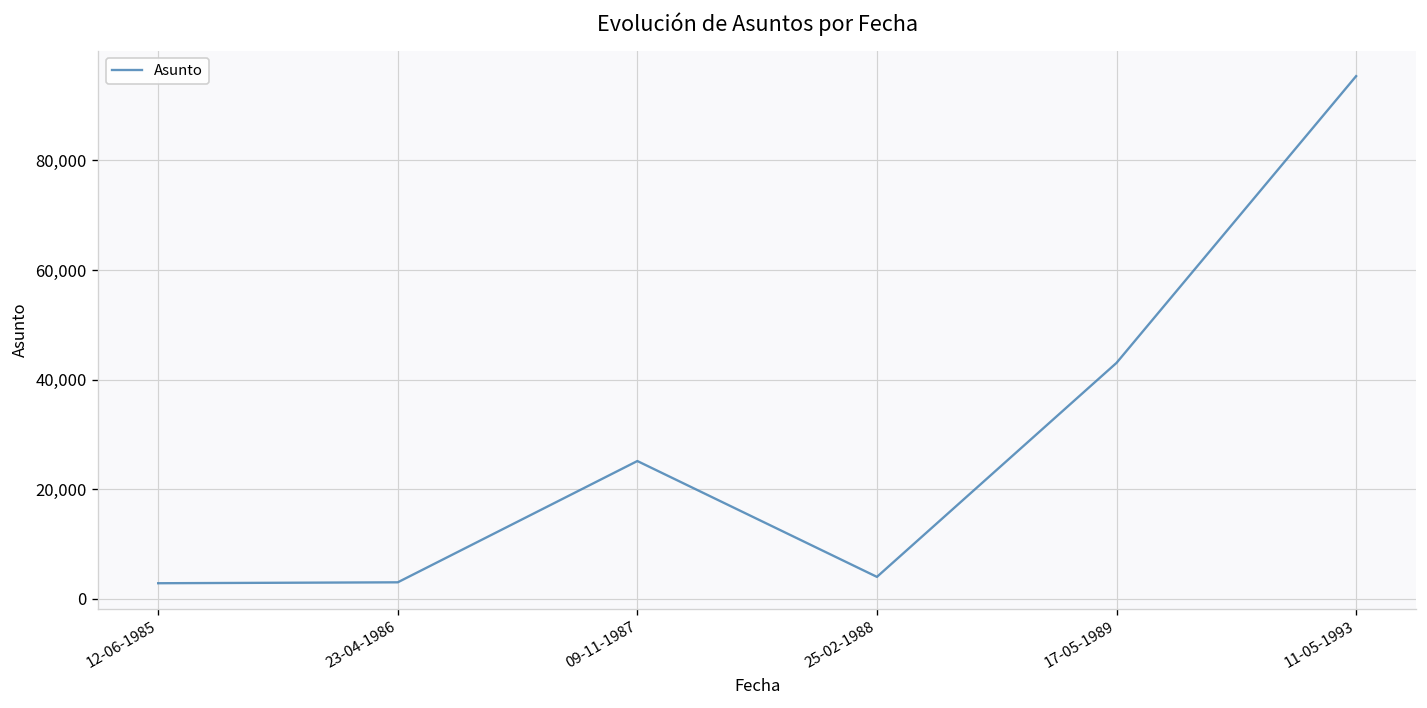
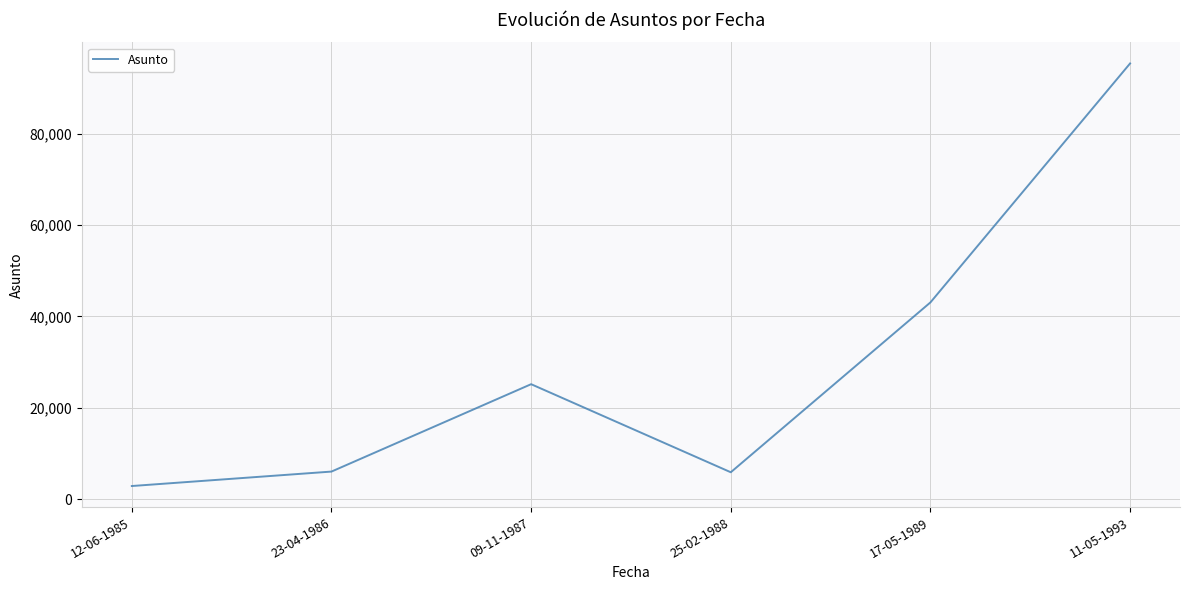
23-04-1986: 3,000 -> 6,000
25-02-1988: 4,000 -> 6,000
